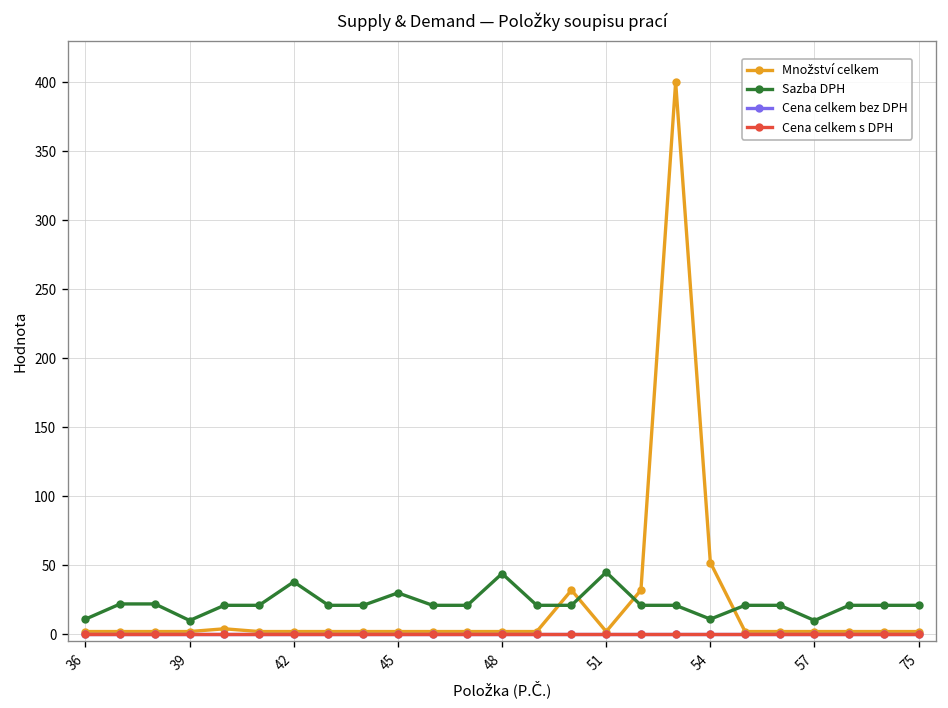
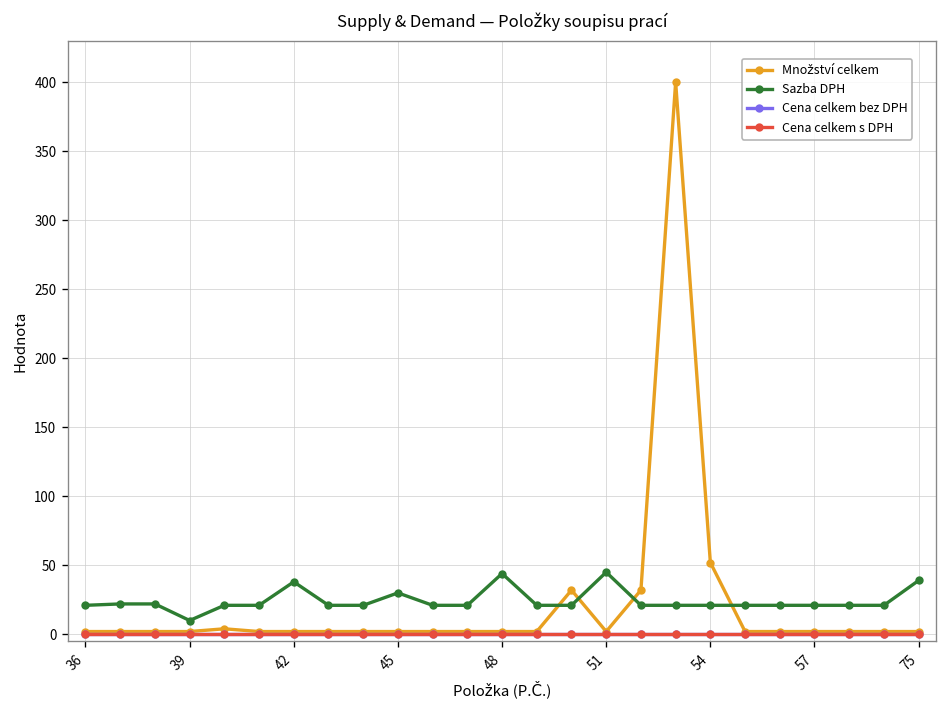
Sazba DPH, 36: 11 -> 21
Sazba DPH, 54: 11 -> 21
Sazba DPH, 57: 10 -> 21
Sazba DPH, 75: 21 -> 39
